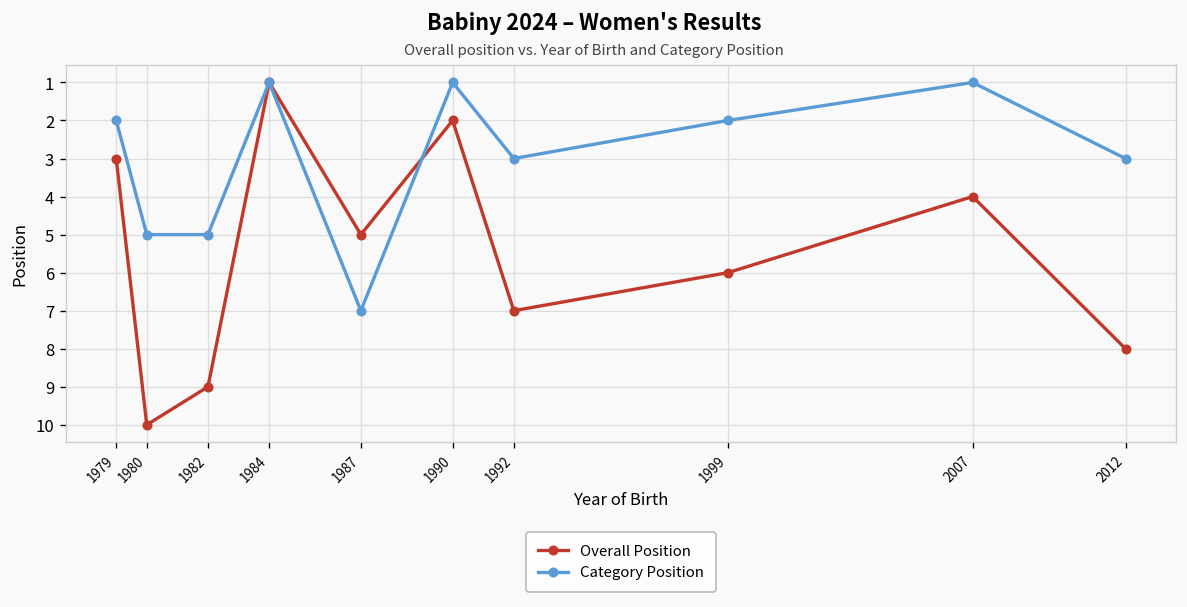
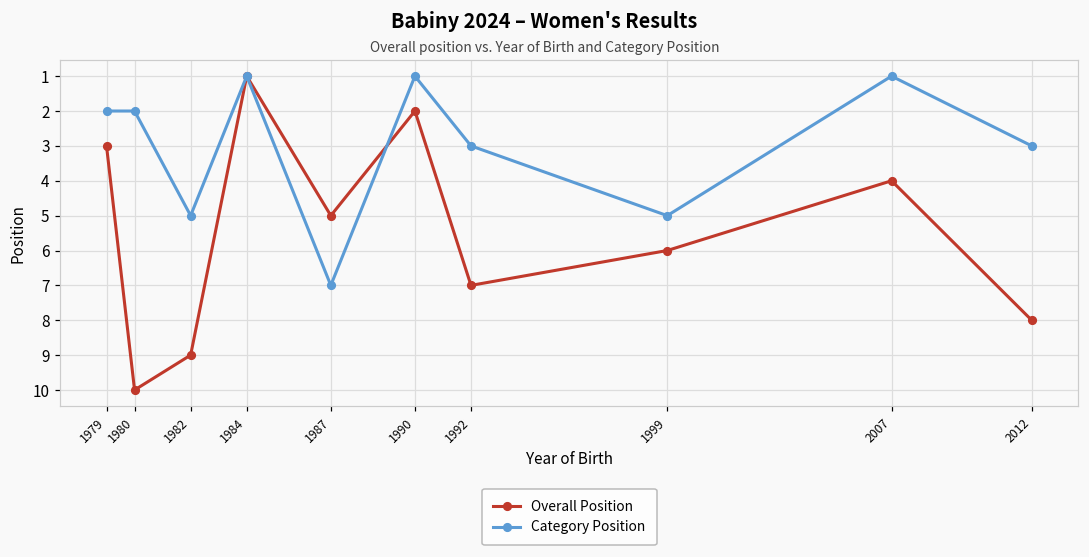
Category Position, 1980: 5 -> 2
Category Position, 1999: 2 -> 5
